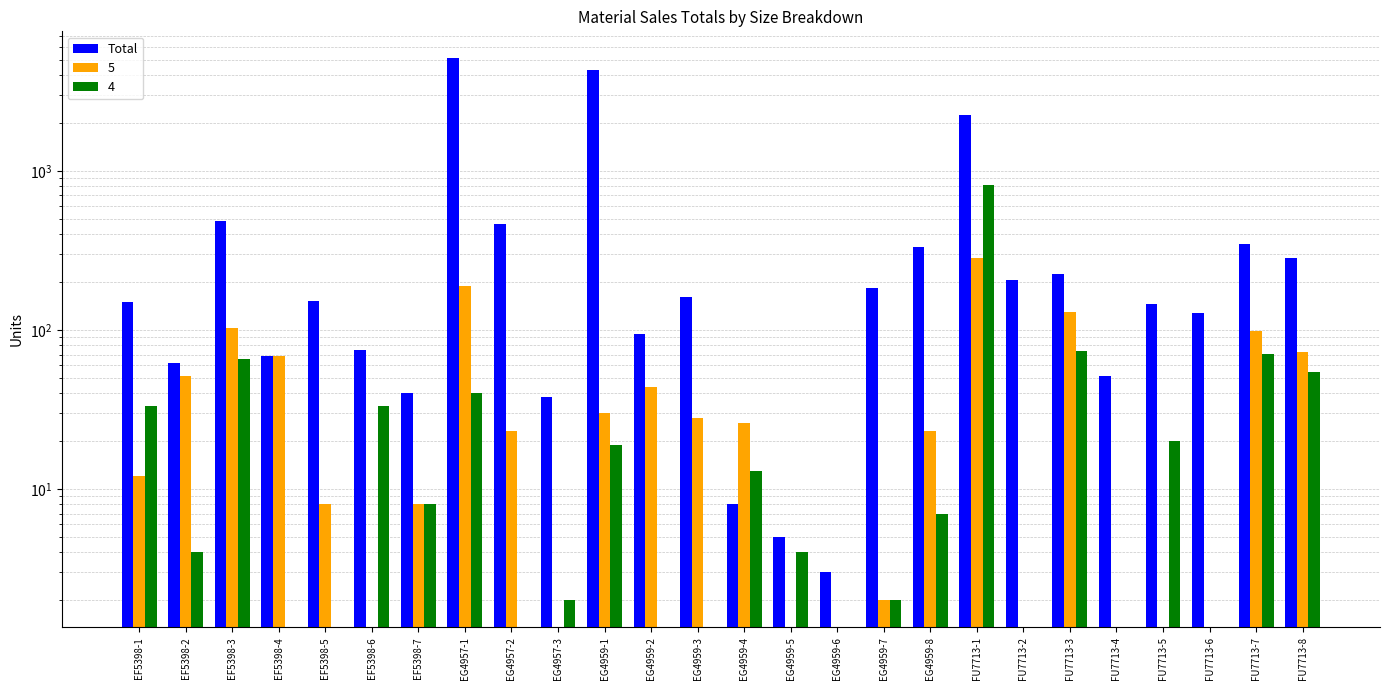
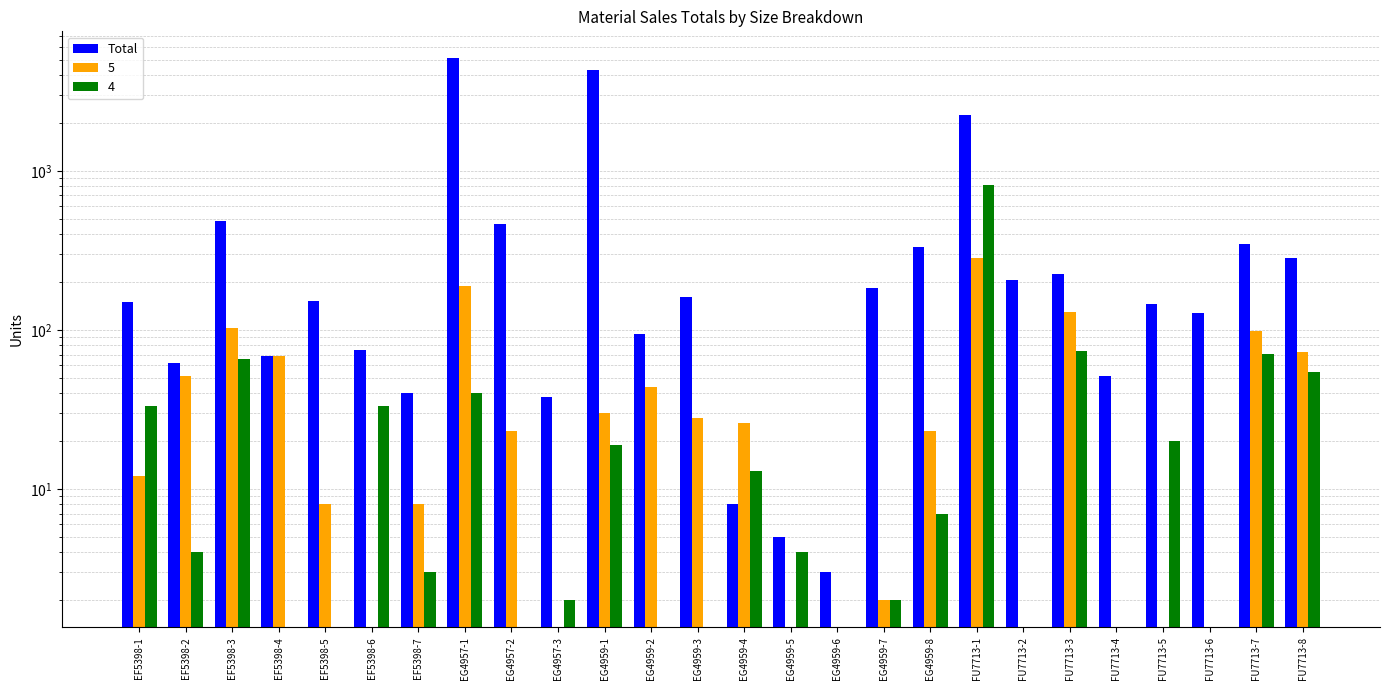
4, EF5398-7: 8 -> 3
